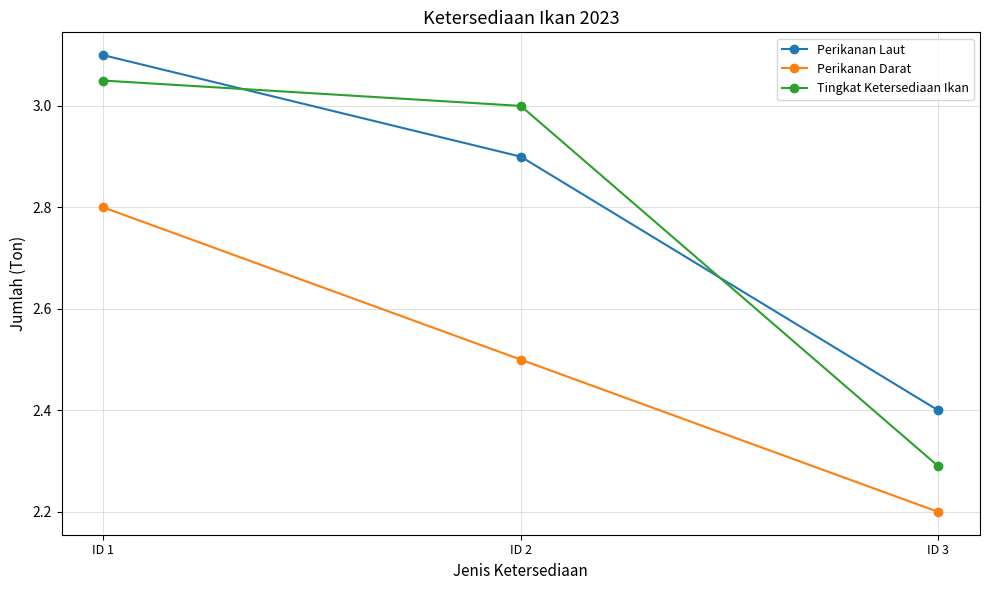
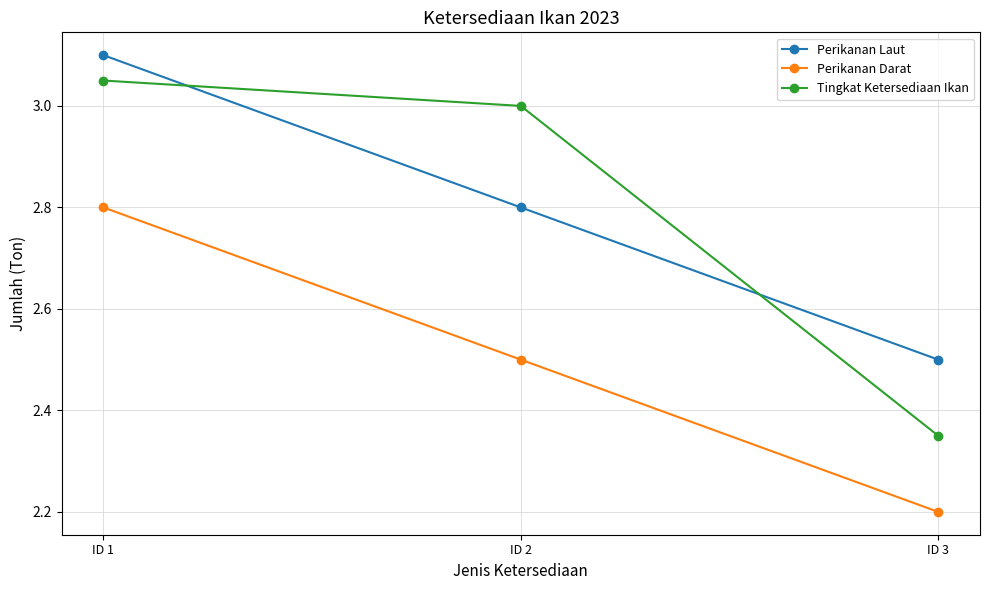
Perikanan Laut, ID 2: 2.9 -> 2.8
Perikanan Laut, ID 3: 2.4 -> 2.5
Tingkat Ketersediaan Ikan, ID 3: 2.29 -> 2.35
